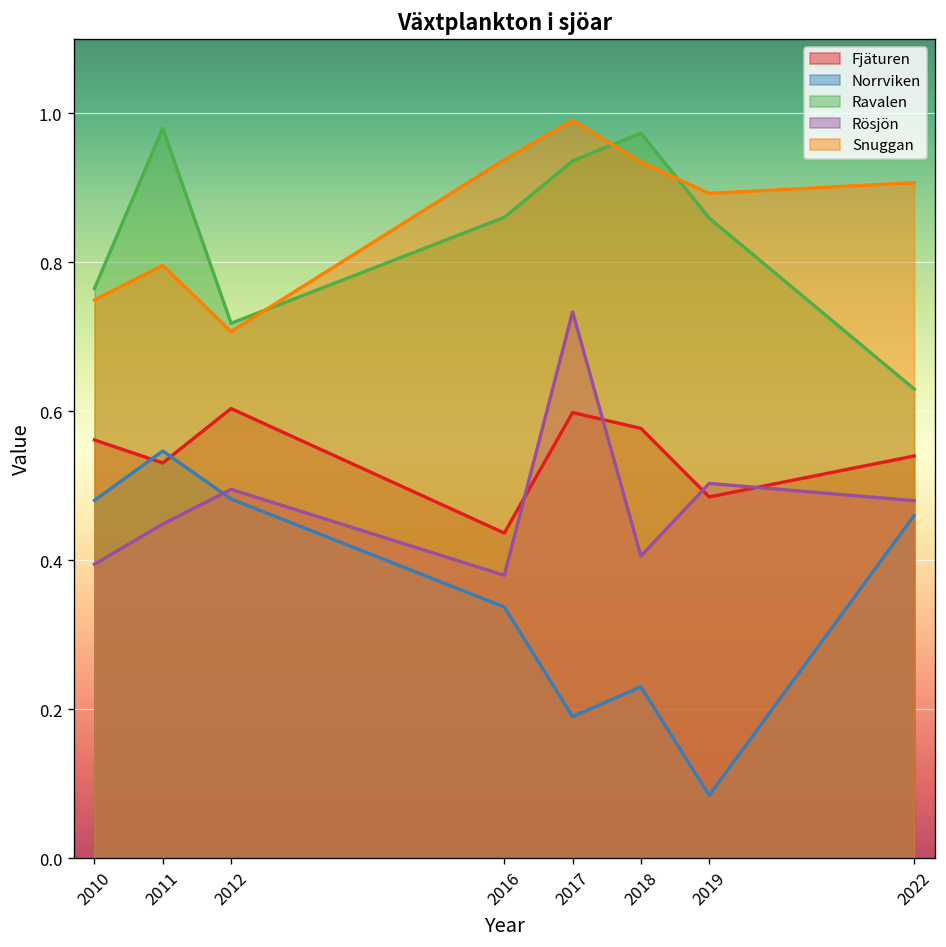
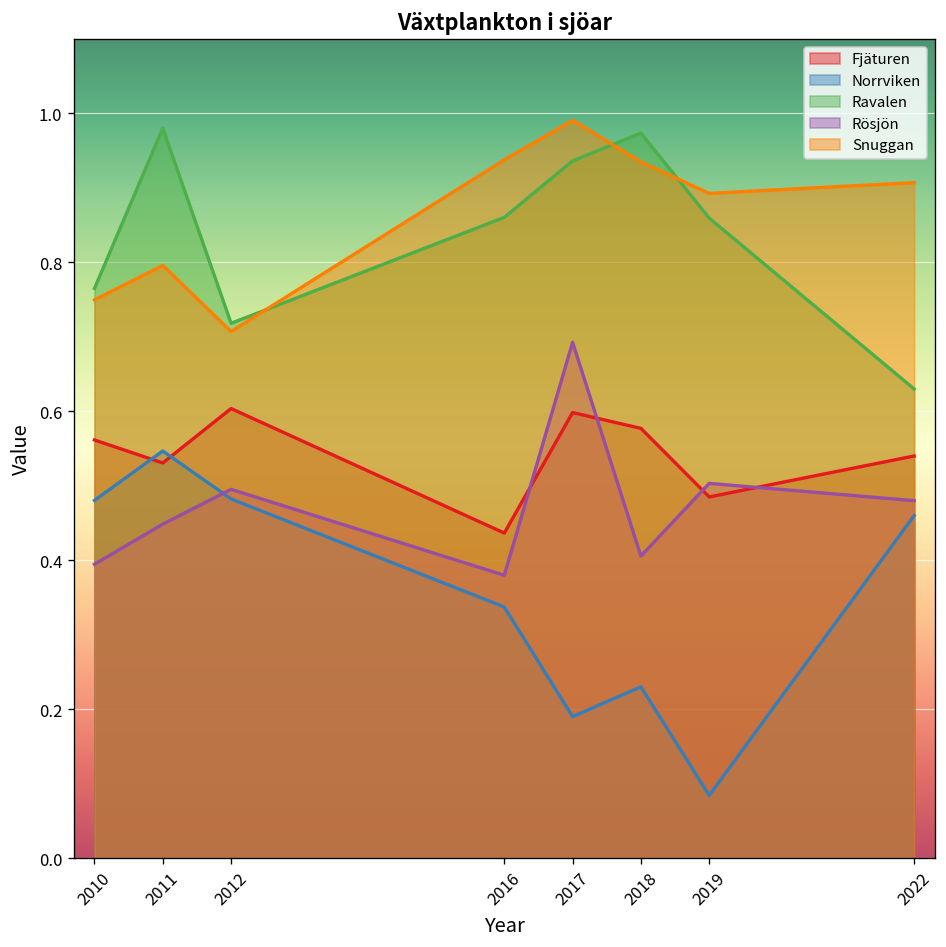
Rösjön, 2017: 0.73 -> 0.69
